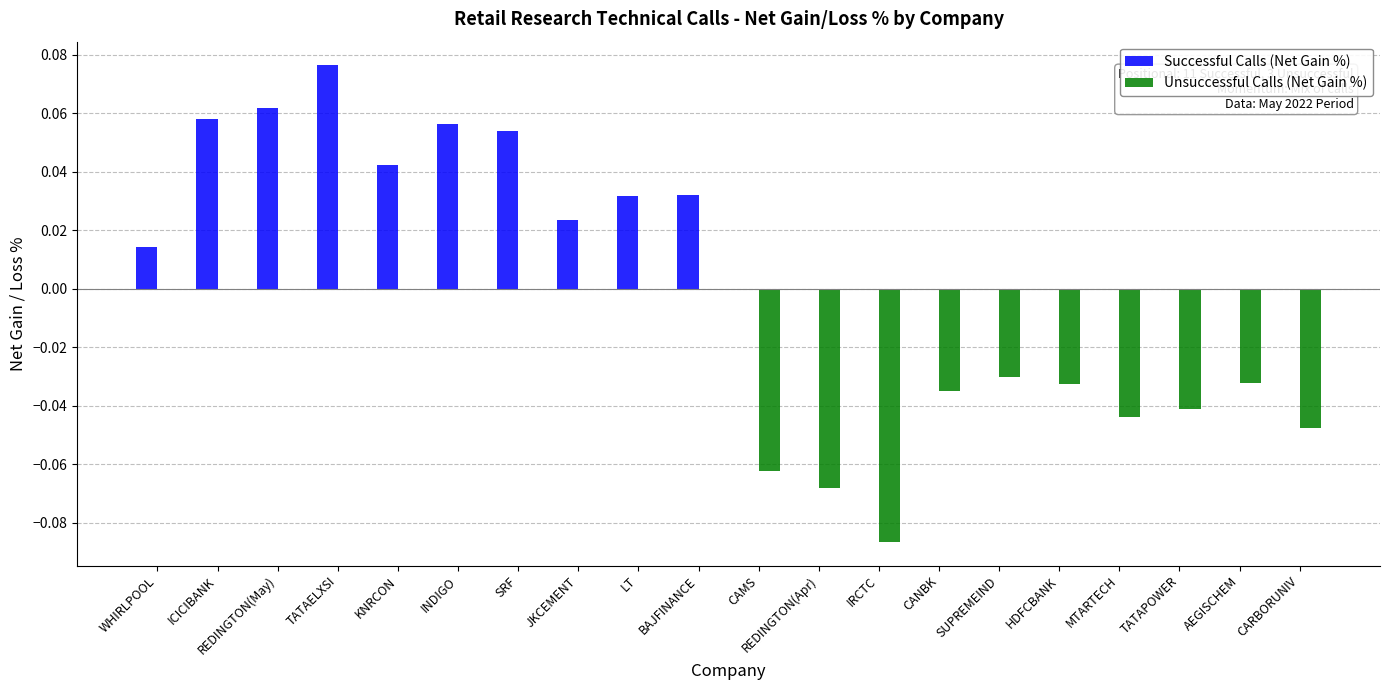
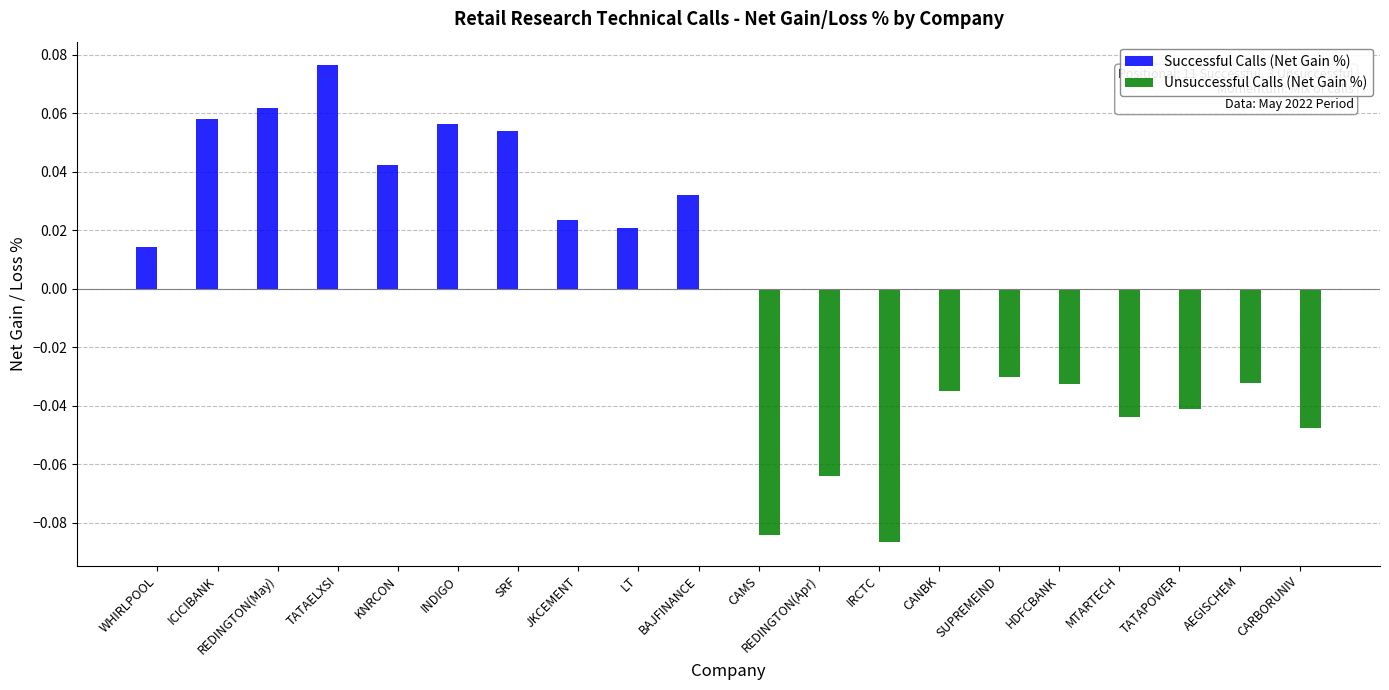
Successful Calls (Net Gain %), LT: 0.032 -> 0.021
Unsuccessful Calls (Net Gain %), CAMS: -0.062 -> -0.084
Unsuccessful Calls (Net Gain %), REDINGTON(Apr): -0.068 -> -0.064
